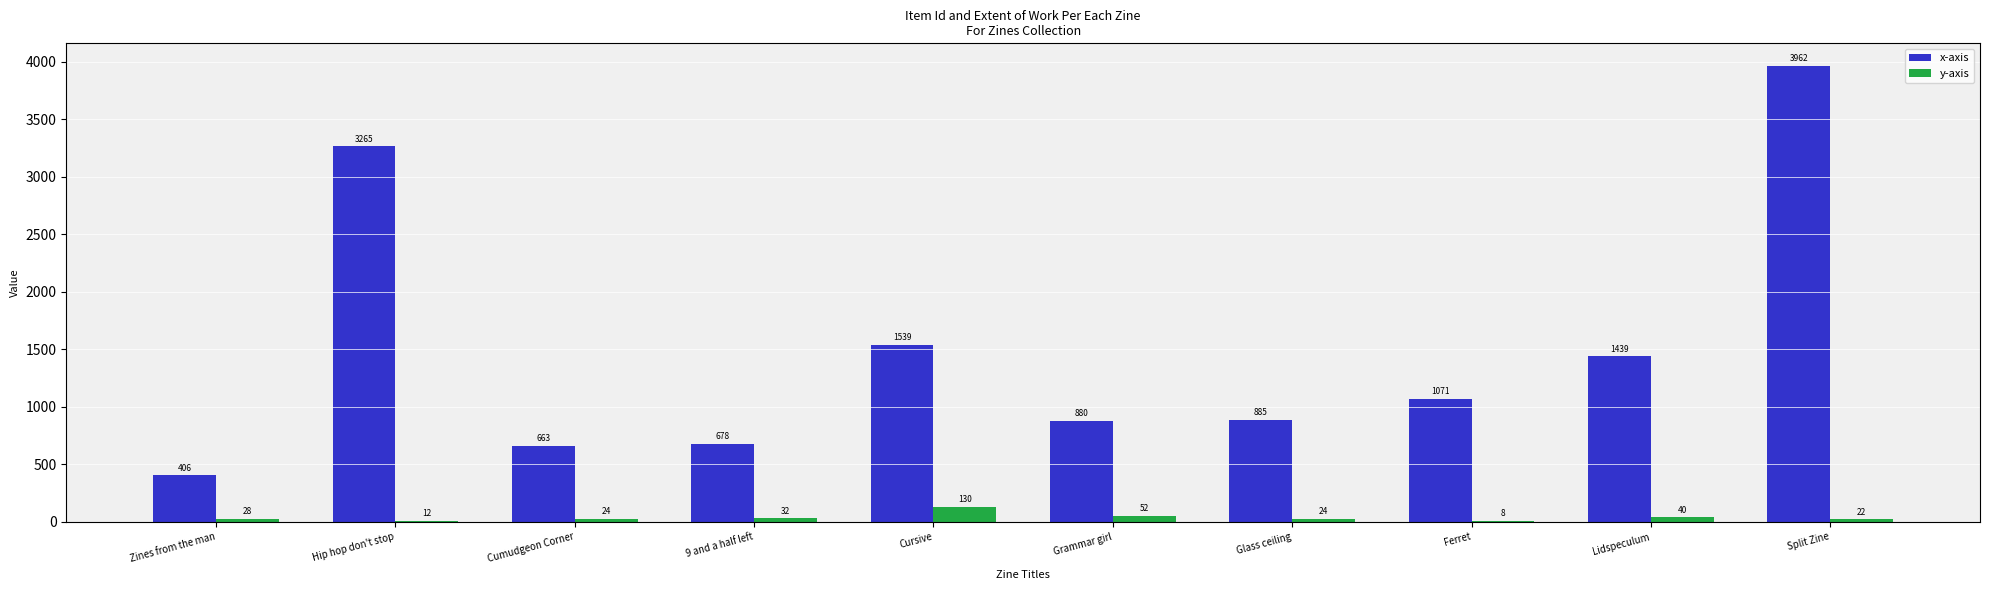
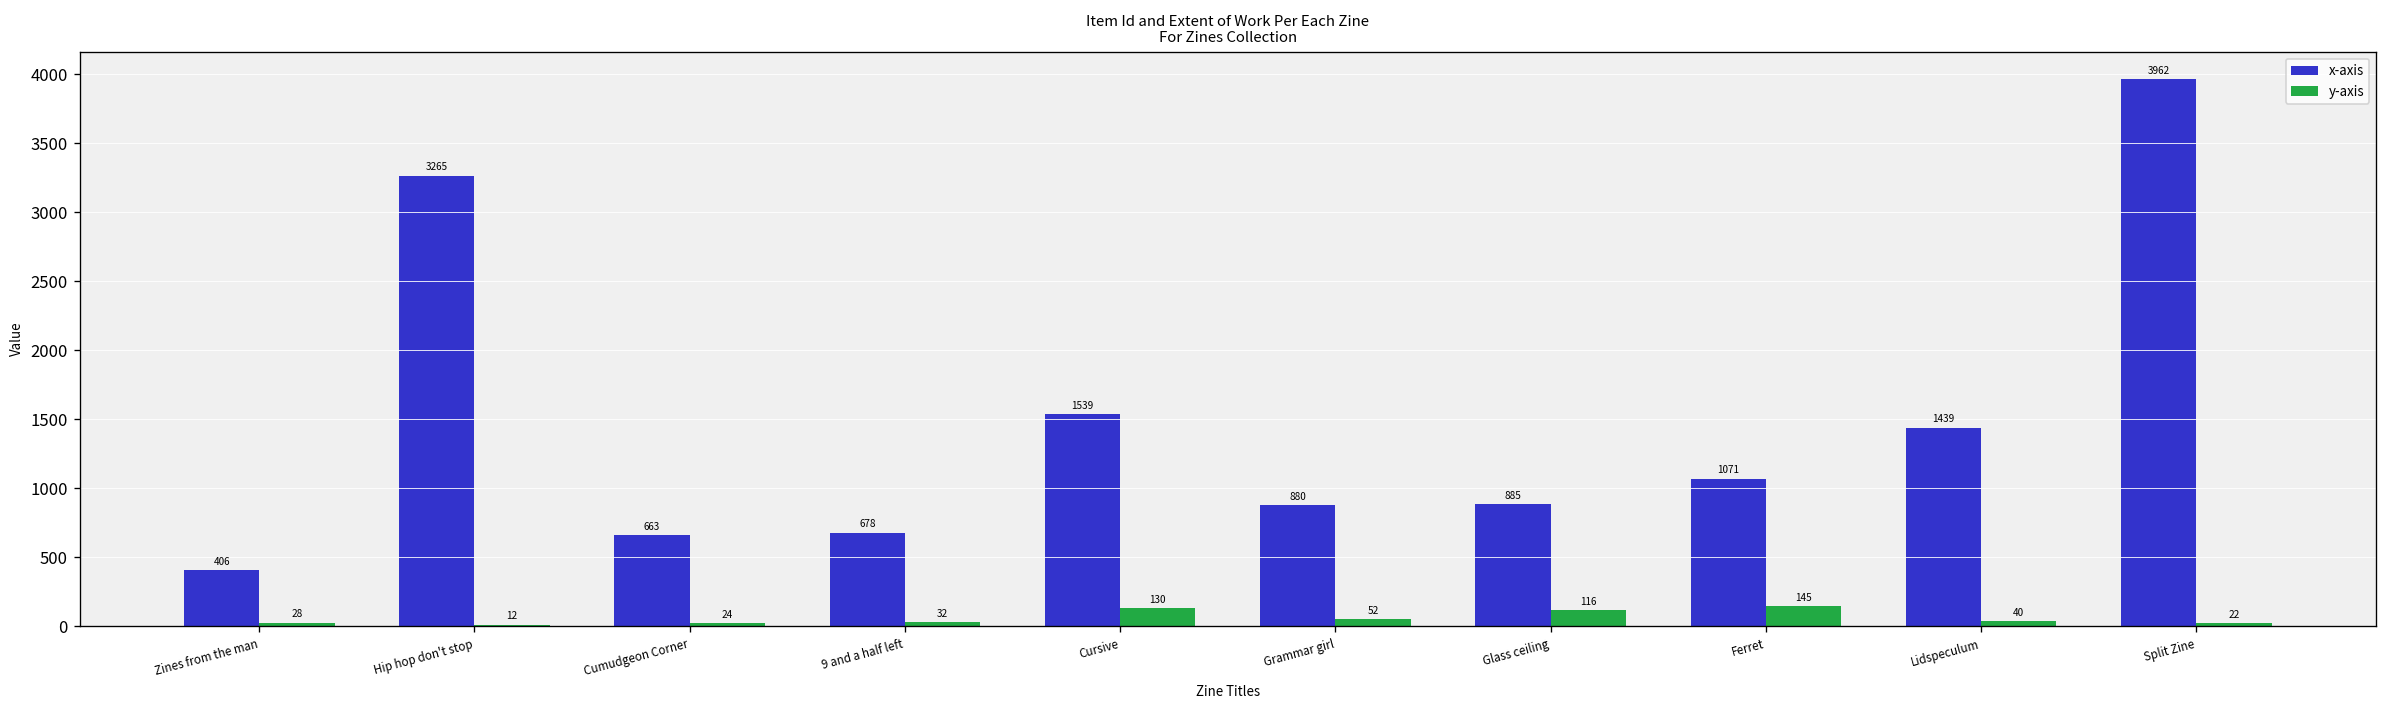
y-axis, Glass ceiling: 24 -> 116
y-axis, Ferret: 8 -> 145
